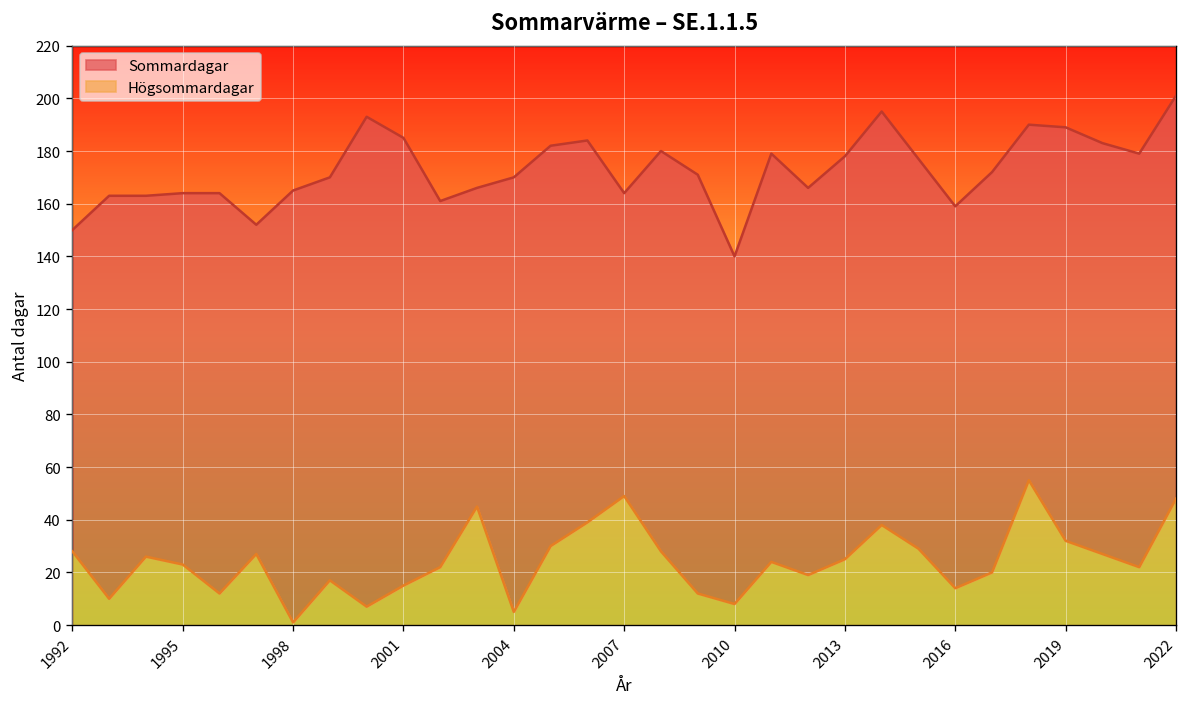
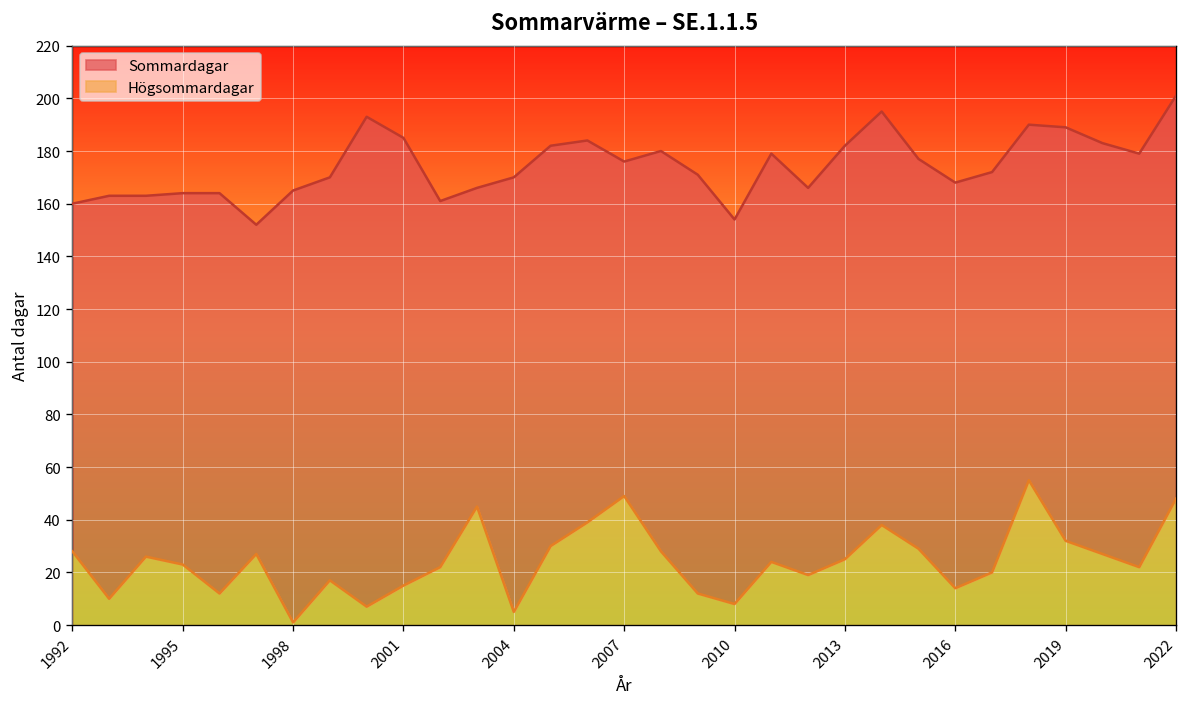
Sommardagar, 1992: 150 -> 160
Sommardagar, 2007: 164 -> 176
Sommardagar, 2010: 140 -> 154
Sommardagar, 2013: 178 -> 182
Sommardagar, 2016: 159 -> 168
